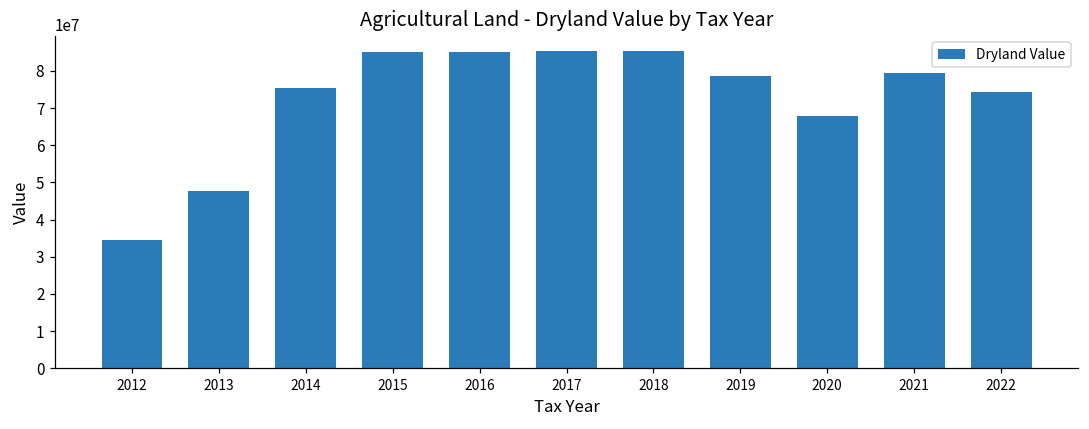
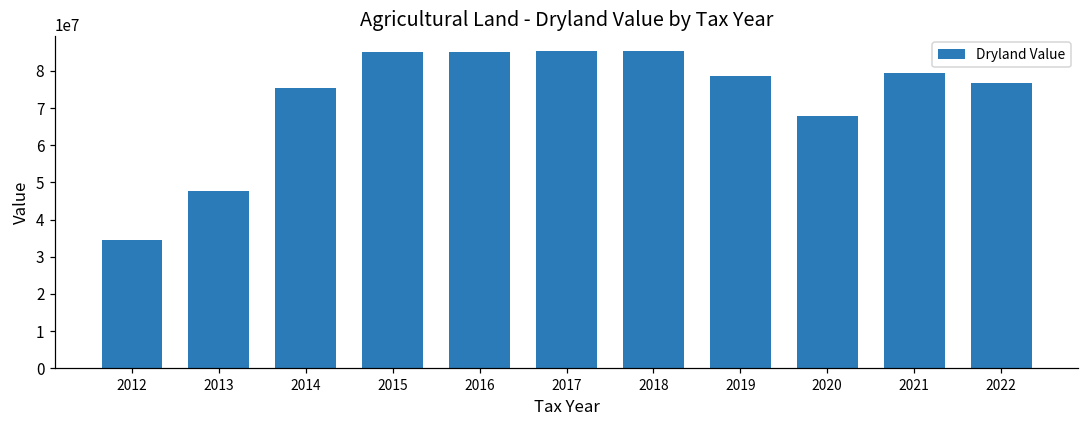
2022: 74000000 -> 77000000
